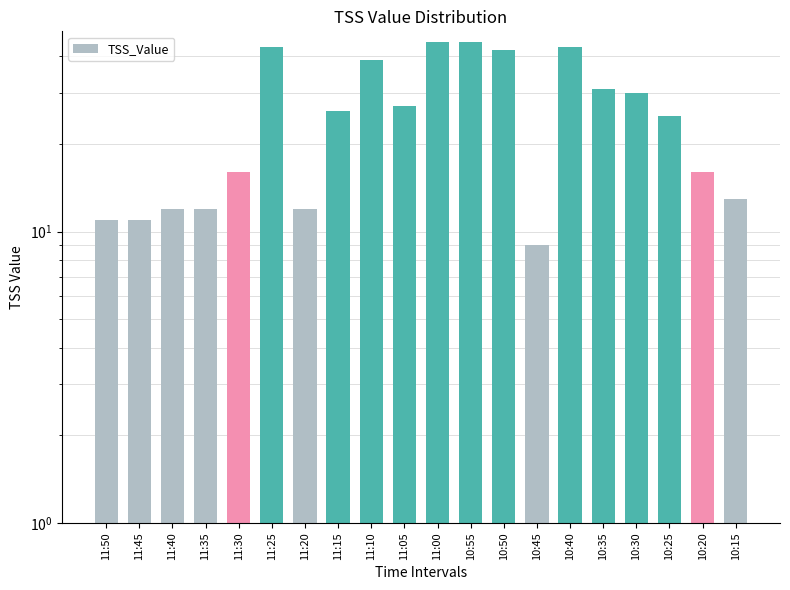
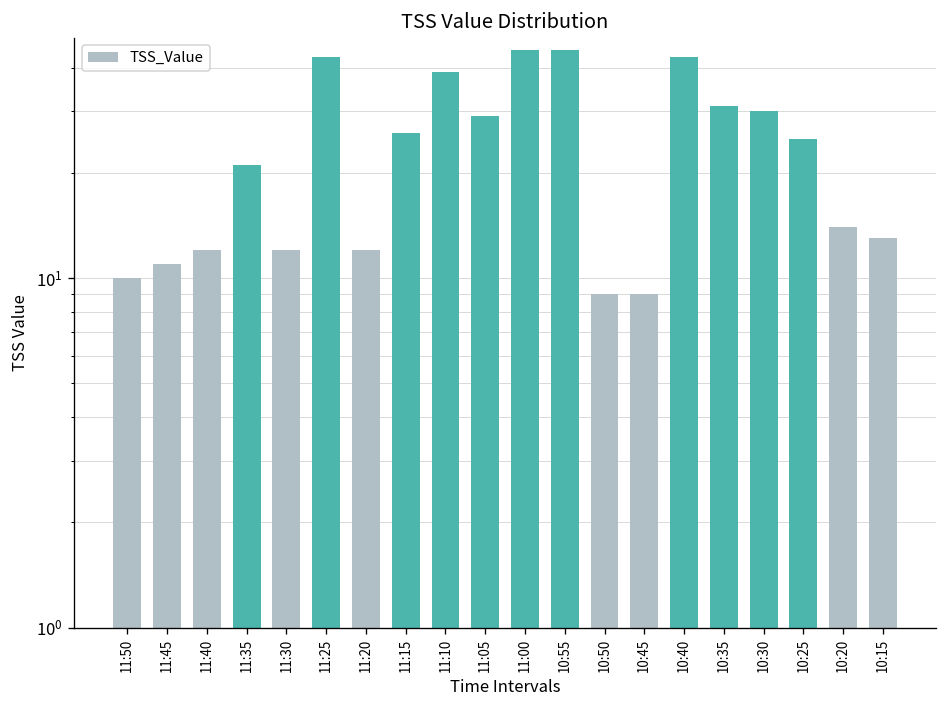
11:50: 11 -> 10
11:35: 12 -> 21
11:30: 16 -> 12
11:05: 27 -> 29
10:50: 42 -> 9
10:20: 16 -> 14
